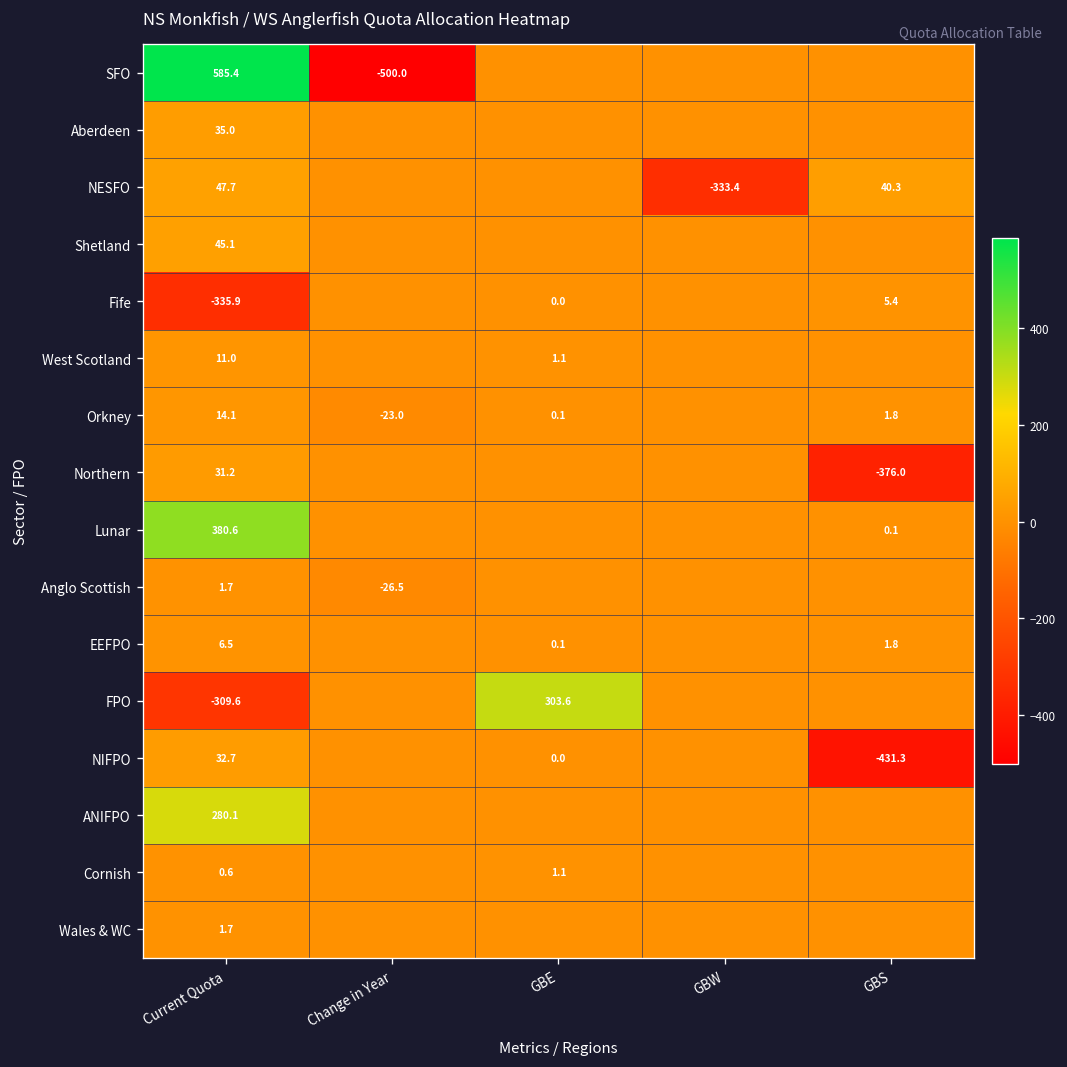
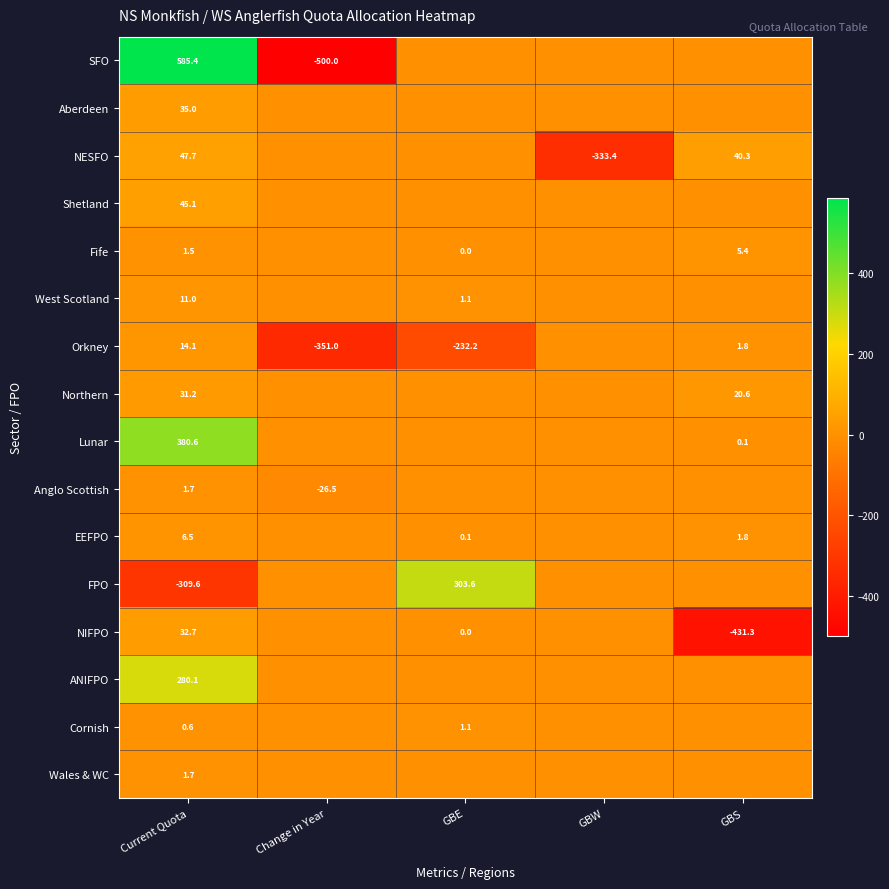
Fife, Current Quota: -335.9 -> 1.5
Orkney, Change in Year: -23.0 -> -351.0
Orkney, GBE: 0.1 -> -232.2
Northern, GBS: -376.0 -> 20.6
